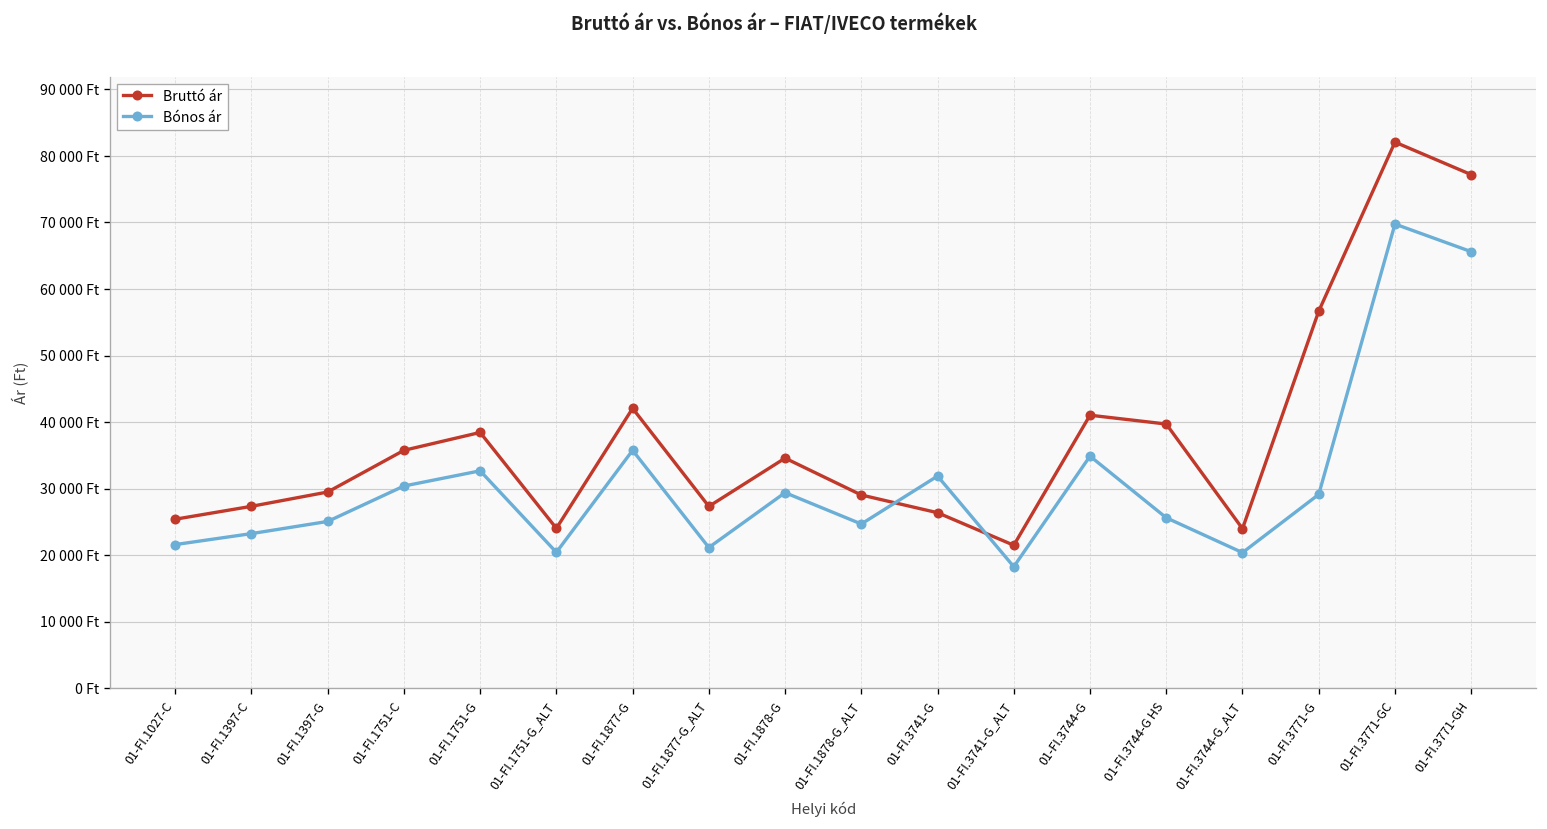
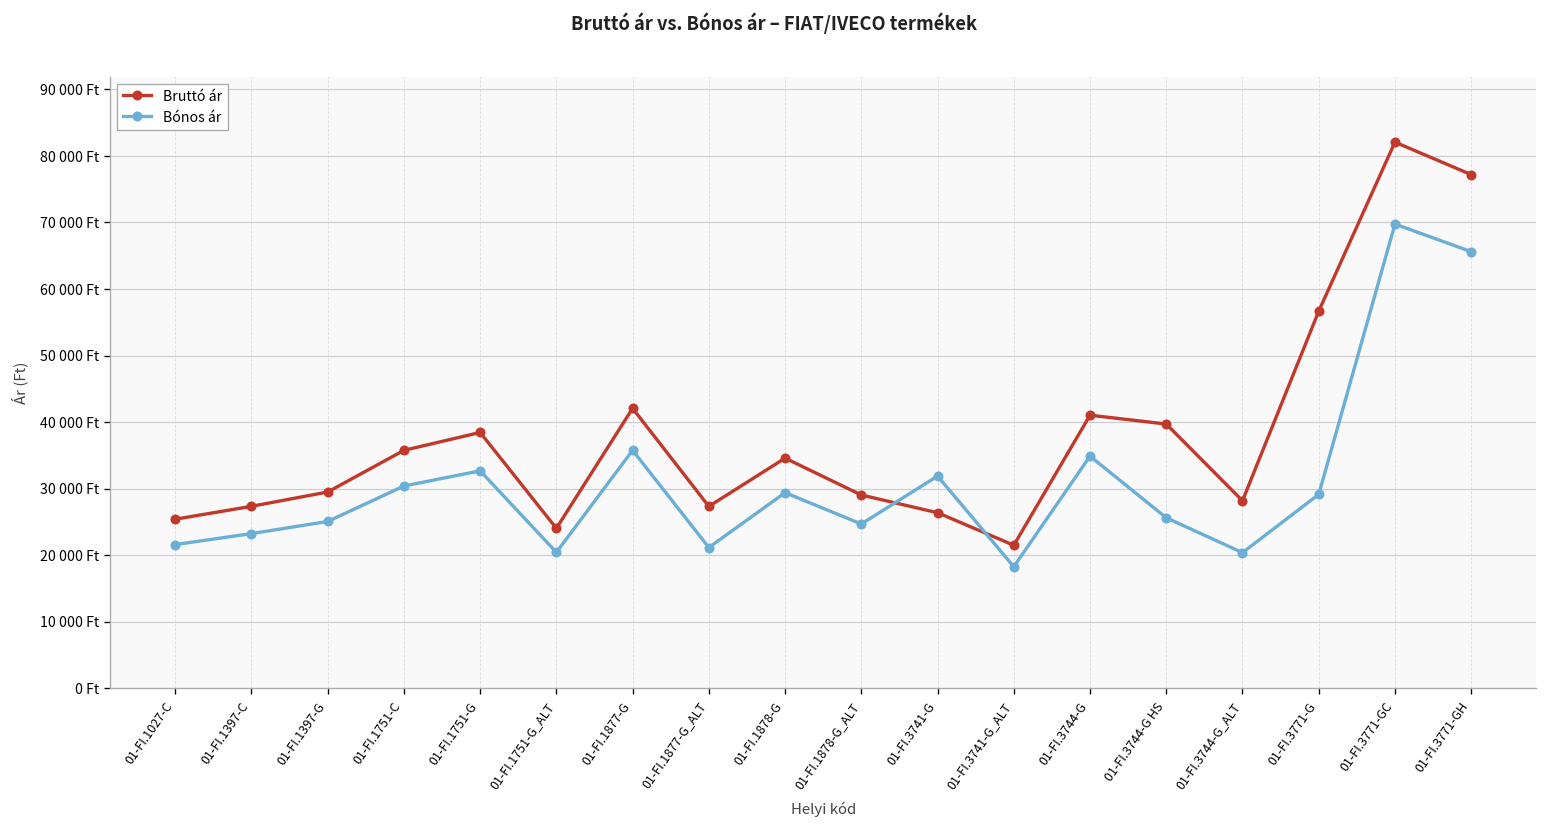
Bruttó ár, 01-FI.3744-G_ALT: 24000 Ft -> 28000 Ft
